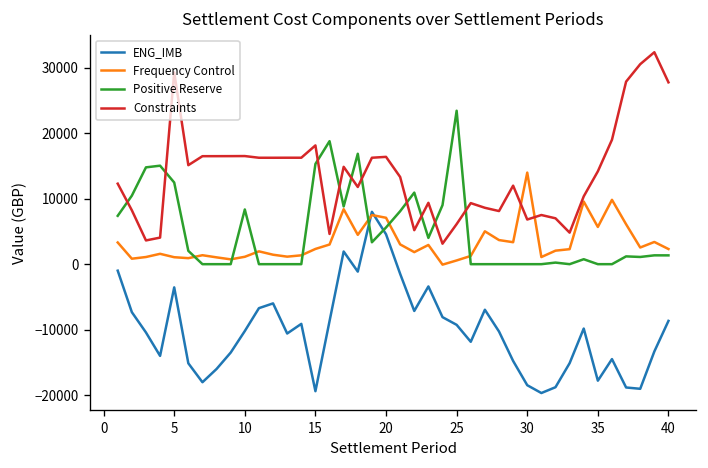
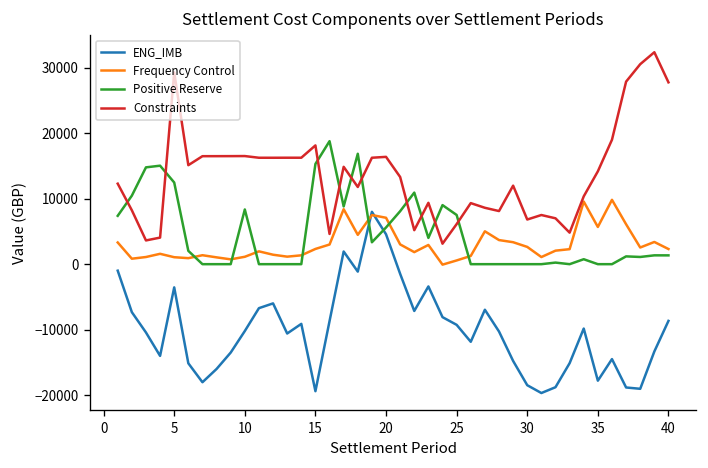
Positive Reserve, 25: 23000 -> 8000
Frequency Control, 30: 14000 -> 3000
